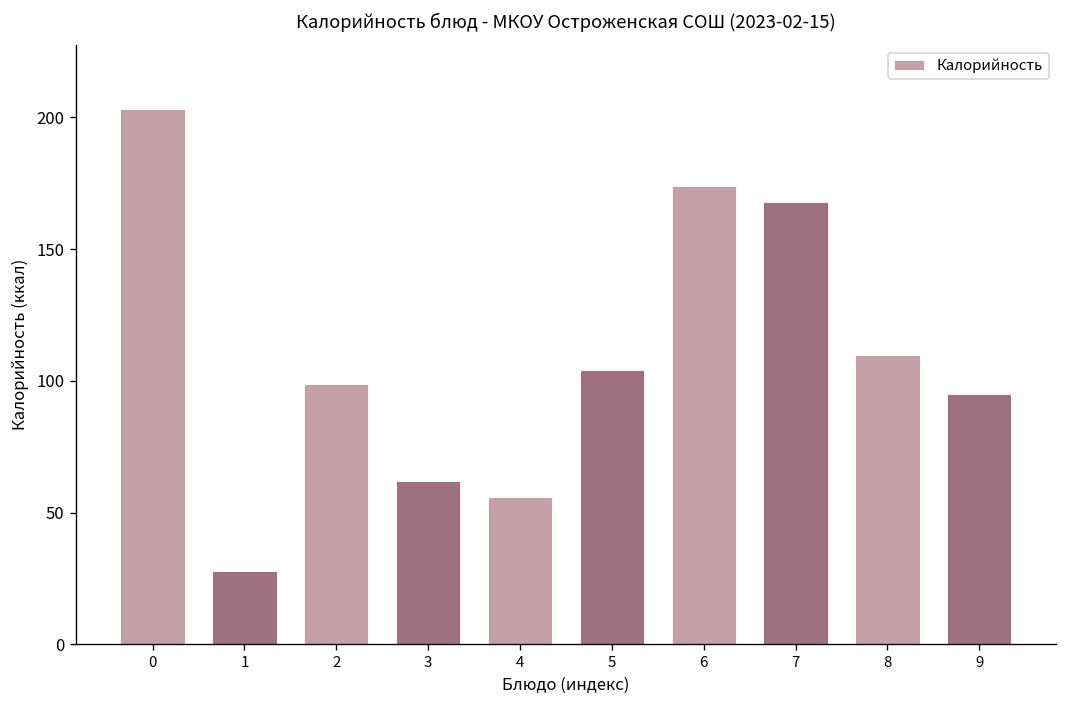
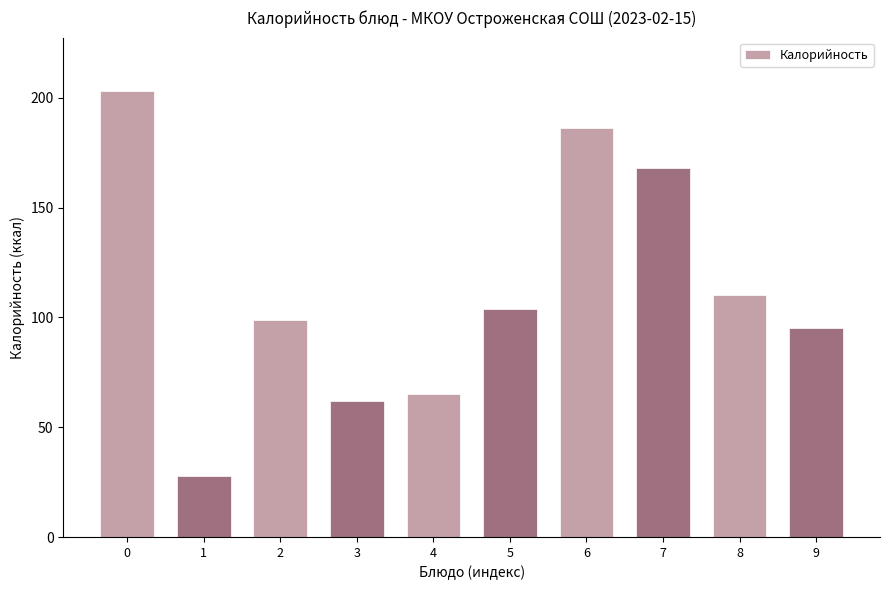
4: 56 -> 65
6: 174 -> 186
